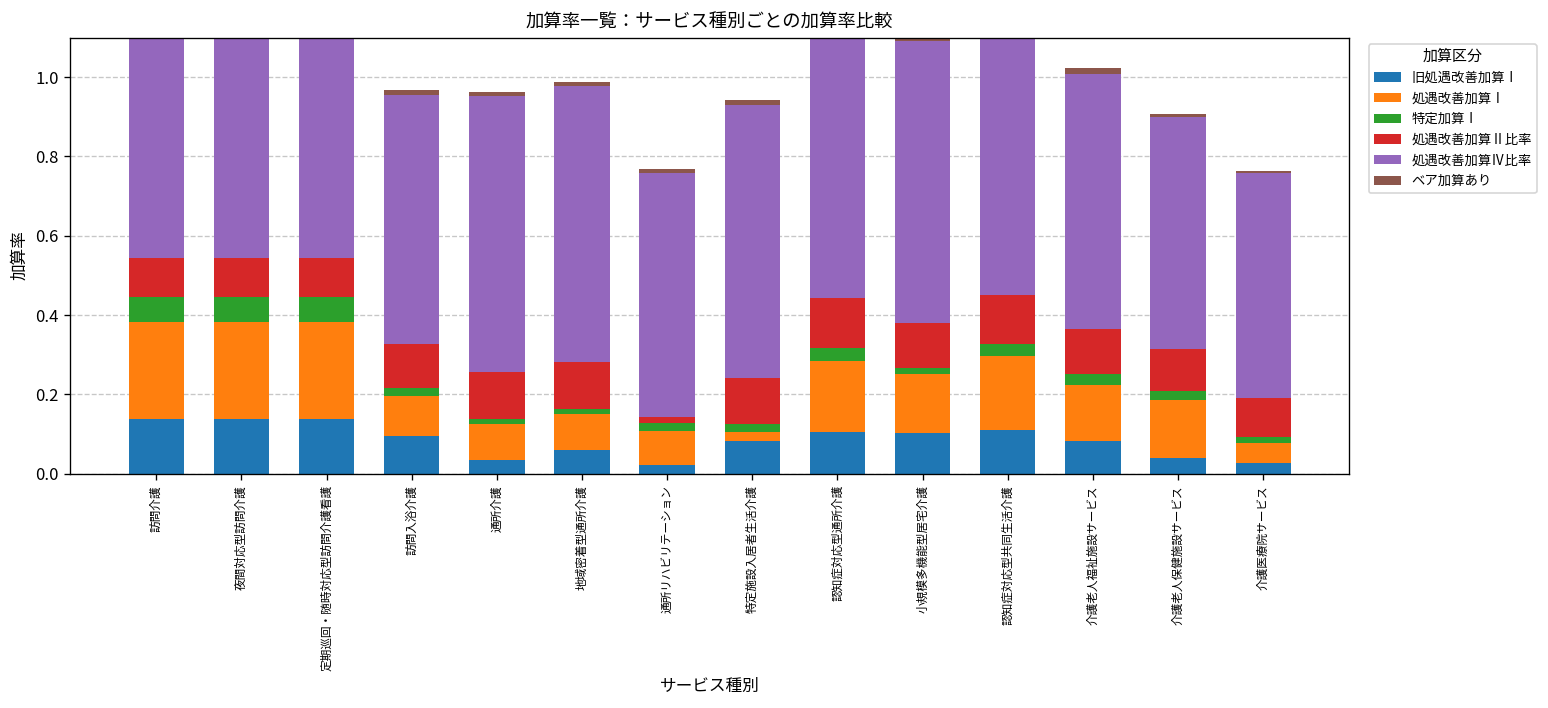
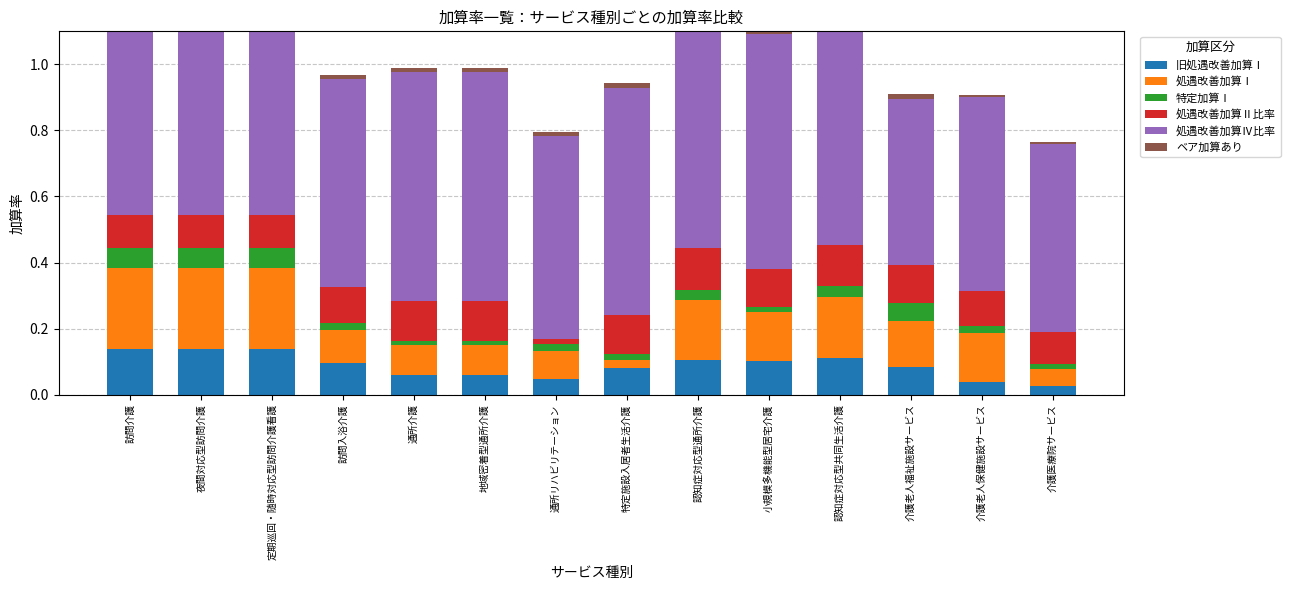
旧処遇改善加算Ⅰ, 通所介護: 0.03 -> 0.06
旧処遇改善加算Ⅰ, 通所リハビリテーション: 0.02 -> 0.05
特定加算Ⅰ, 介護老人福祉施設サービス: 0.03 -> 0.05
処遇改善加算Ⅳ比率, 介護老人福祉施設サービス: 0.64 -> 0.50
